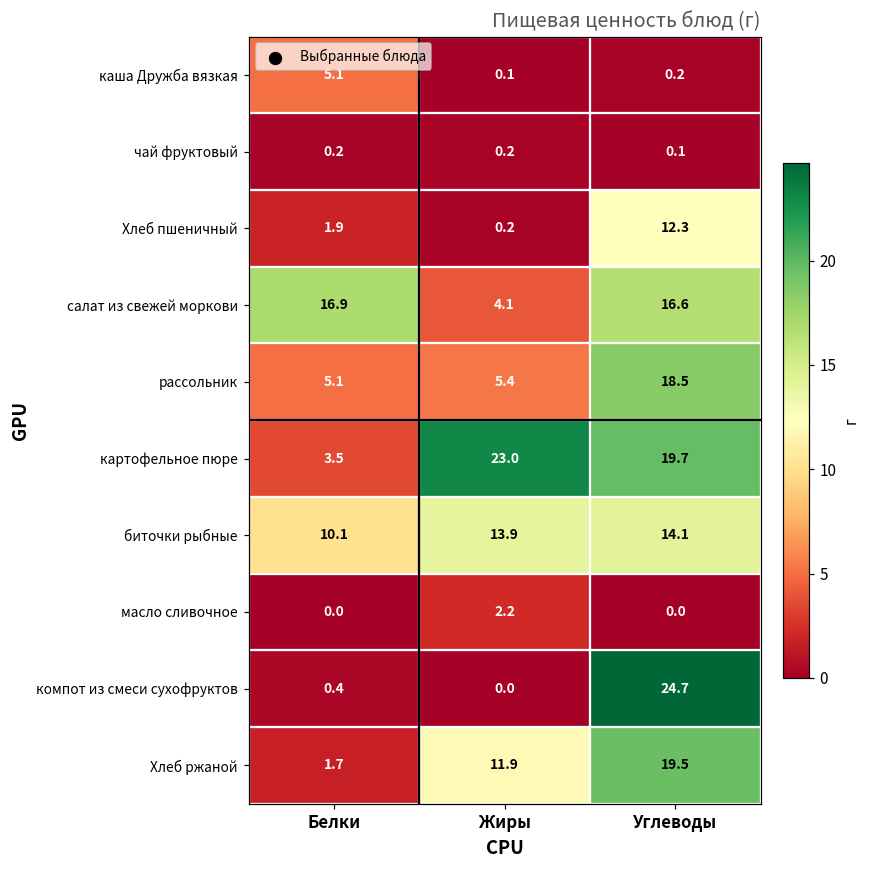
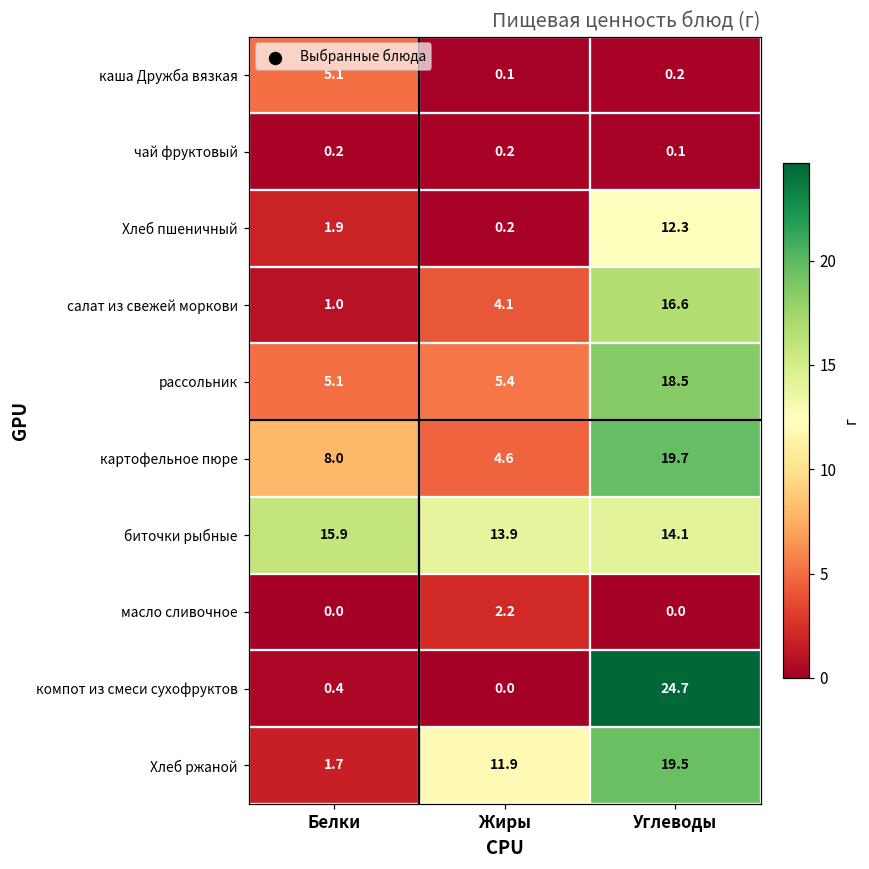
салат из свежей моркови, Белки: 16.9 -> 1.0
картофельное пюре, Белки: 3.5 -> 8.0
картофельное пюре, Жиры: 23.0 -> 4.6
биточки рыбные, Белки: 10.1 -> 15.9
